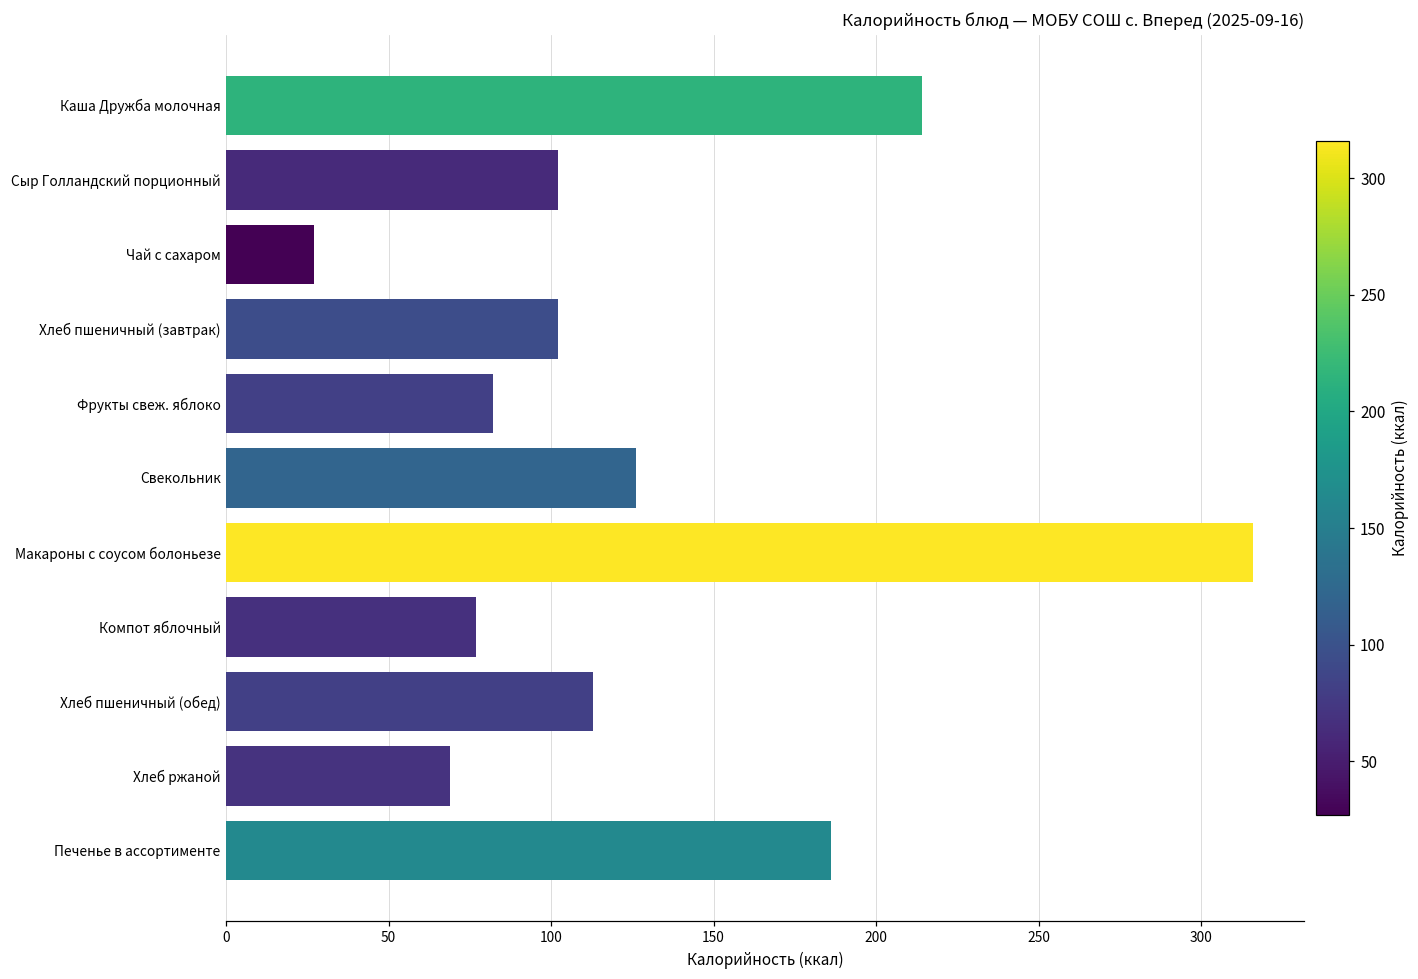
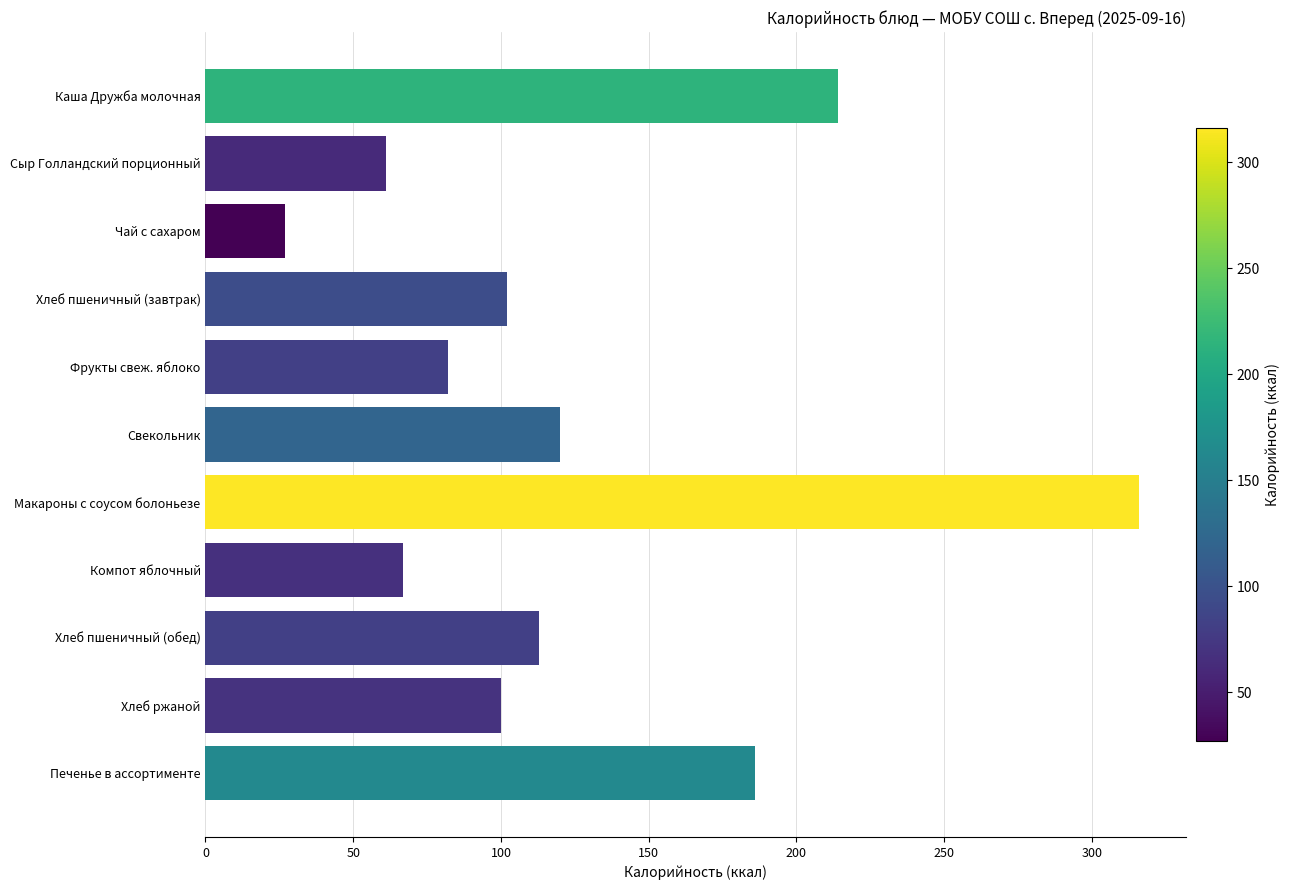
Сыр Голландский порционный: 102 -> 61
Свекольник: 126 -> 120
Компот яблочный: 77 -> 67
Хлеб ржаной: 69 -> 100
